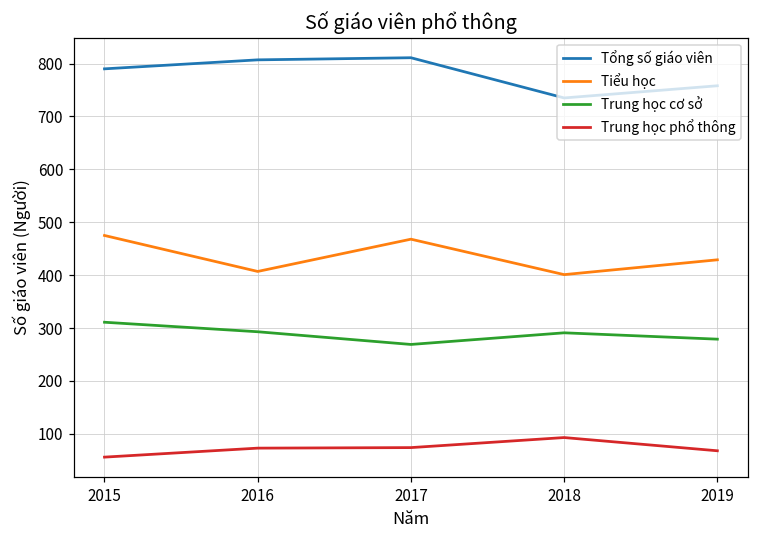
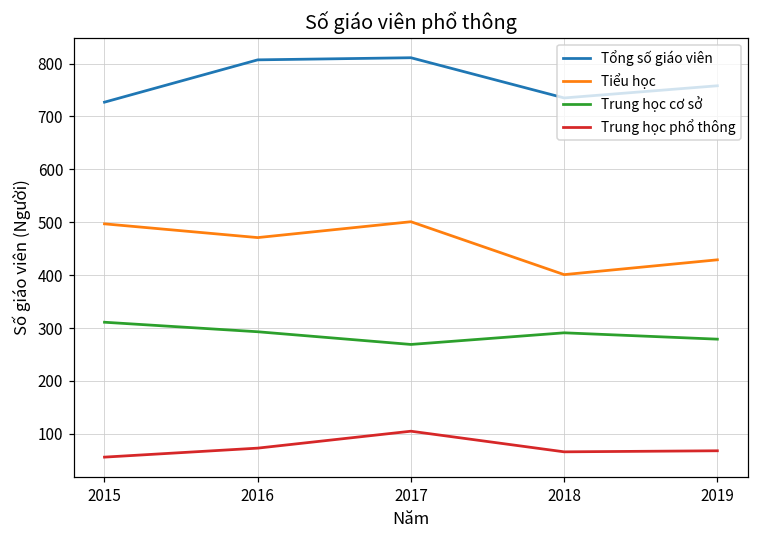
Tổng số giáo viên, 2015: 790 -> 730
Tiểu học, 2015: 480 -> 500
Tiểu học, 2016: 410 -> 470
Tiểu học, 2017: 470 -> 500
Trung học phổ thông, 2017: 70 -> 110
Trung học phổ thông, 2018: 90 -> 70
